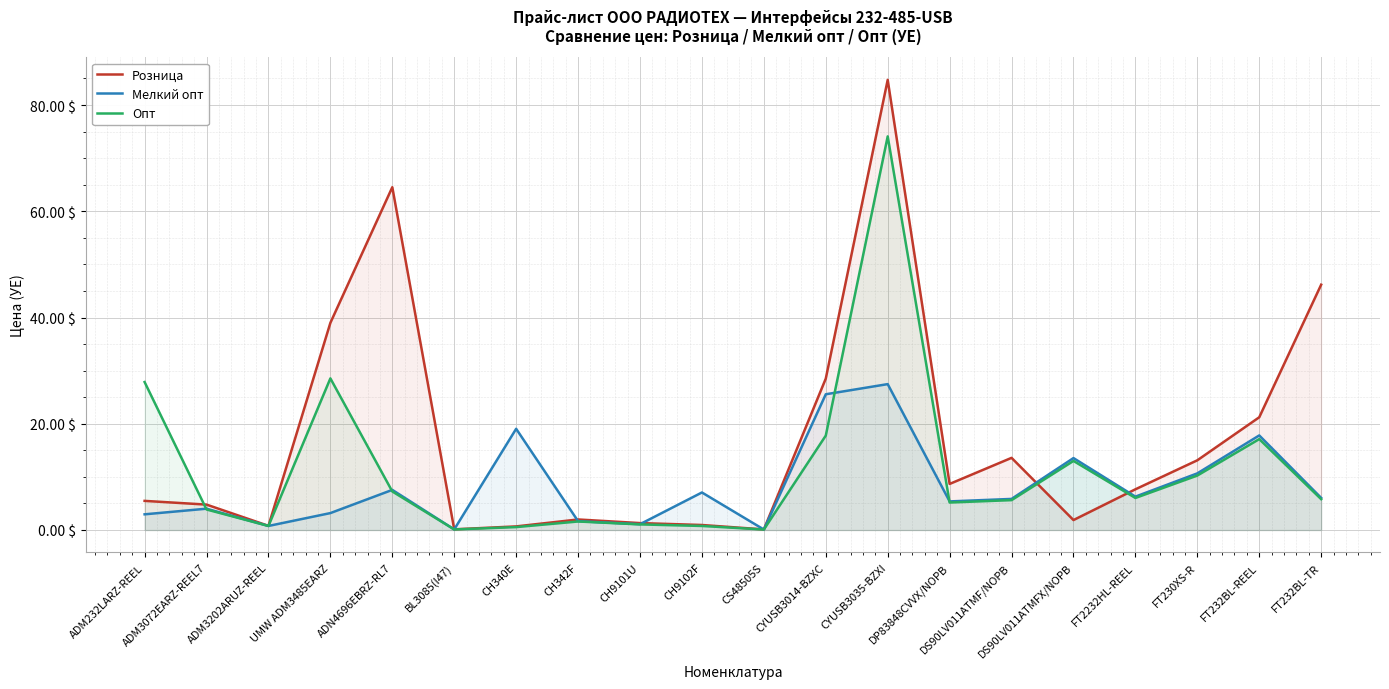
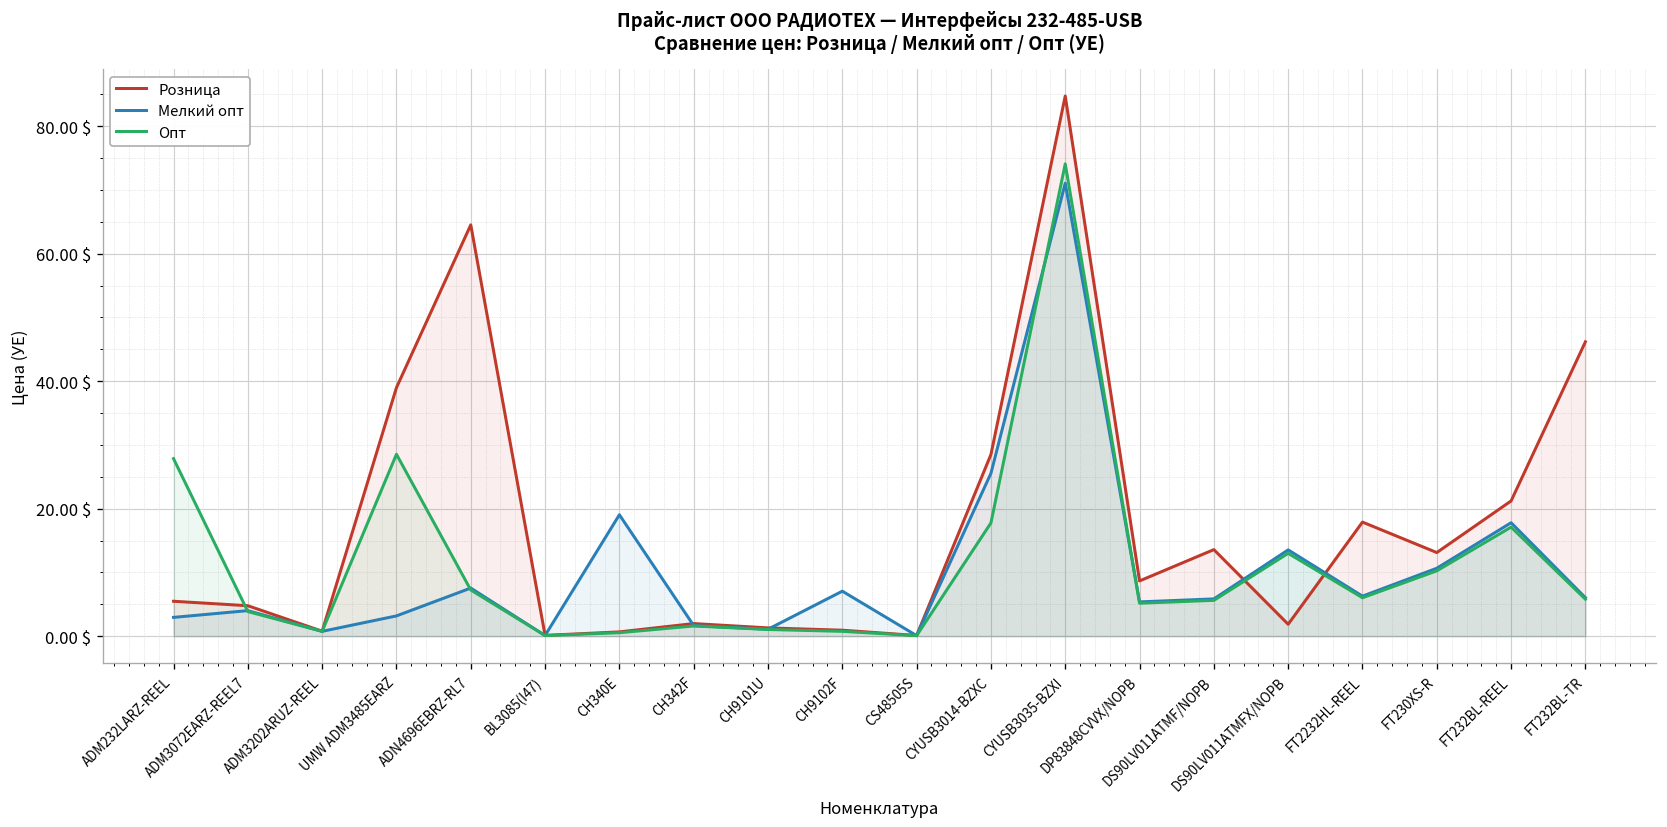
Мелкий опт, CYUSB3035-BZXI: 27 $ -> 71 $
Розница, FT2232HL-REEL: 8 $ -> 18 $
